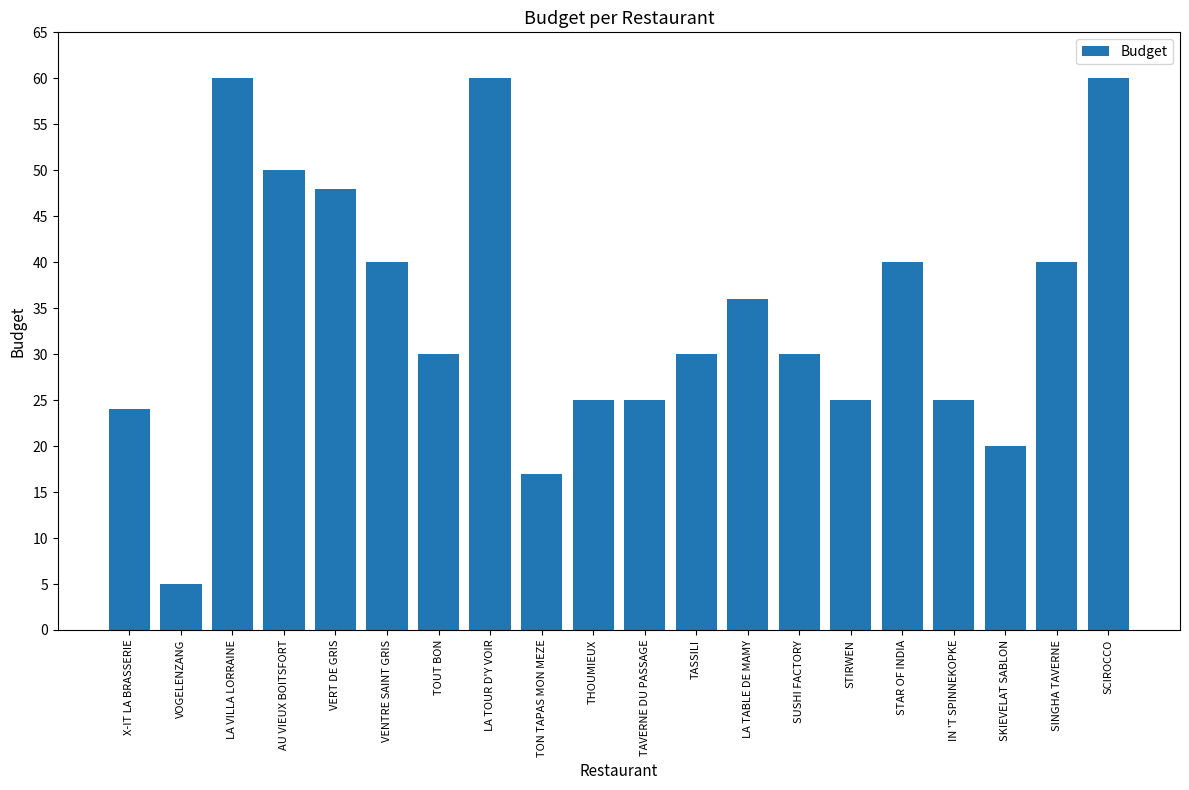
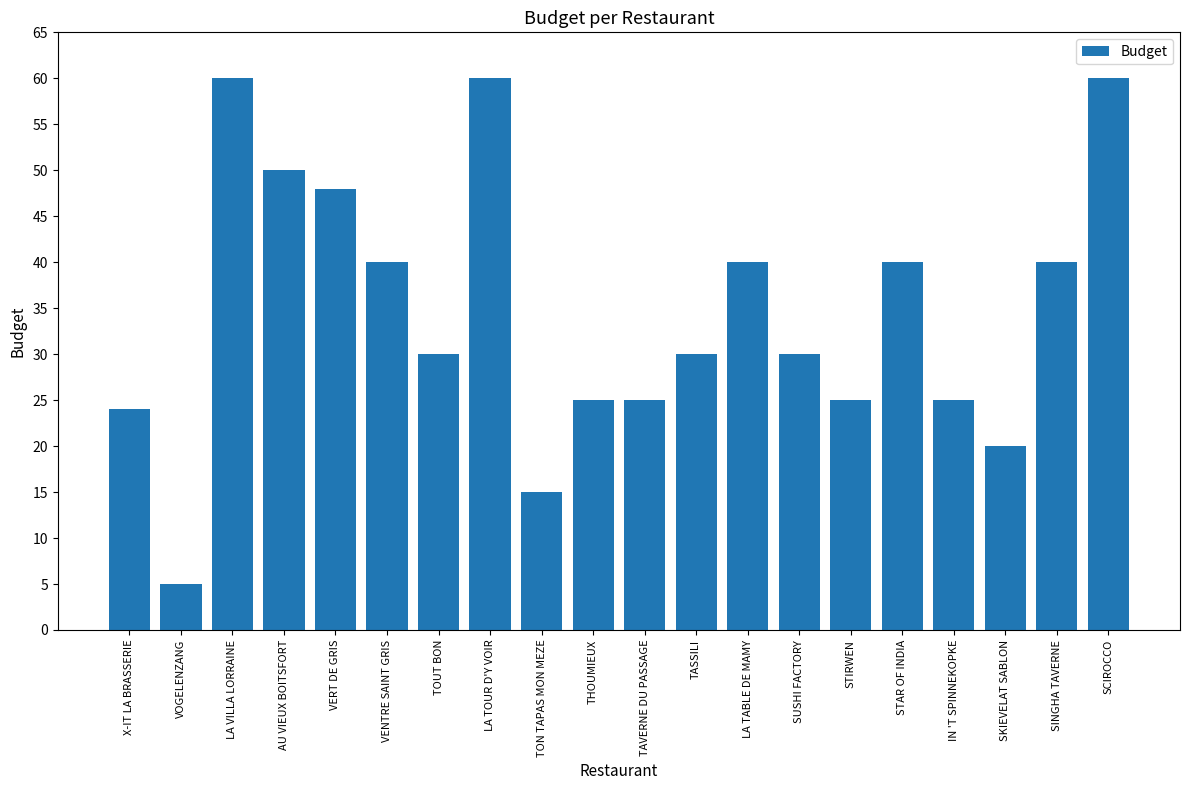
TON TAPAS MON MEZE: 17 -> 15
LA TABLE DE MAMY: 36 -> 40
